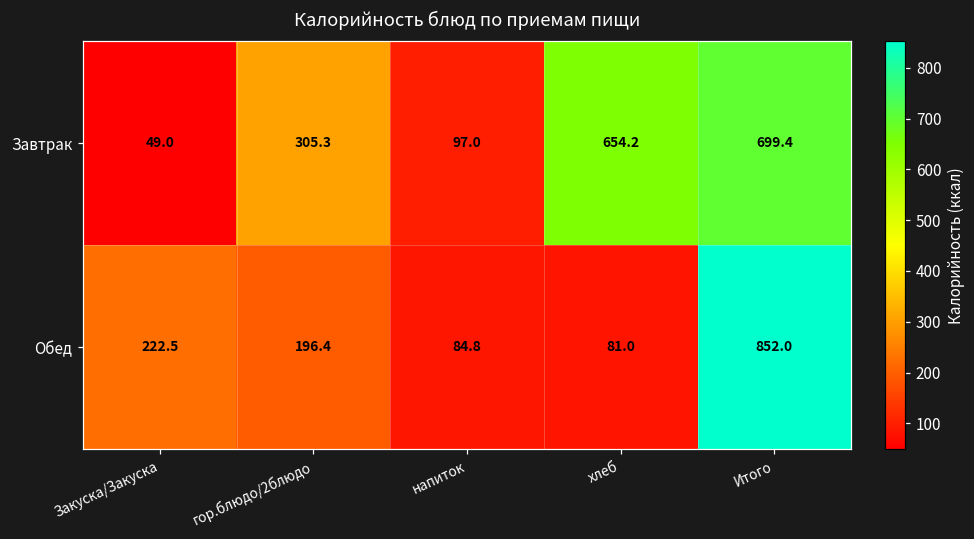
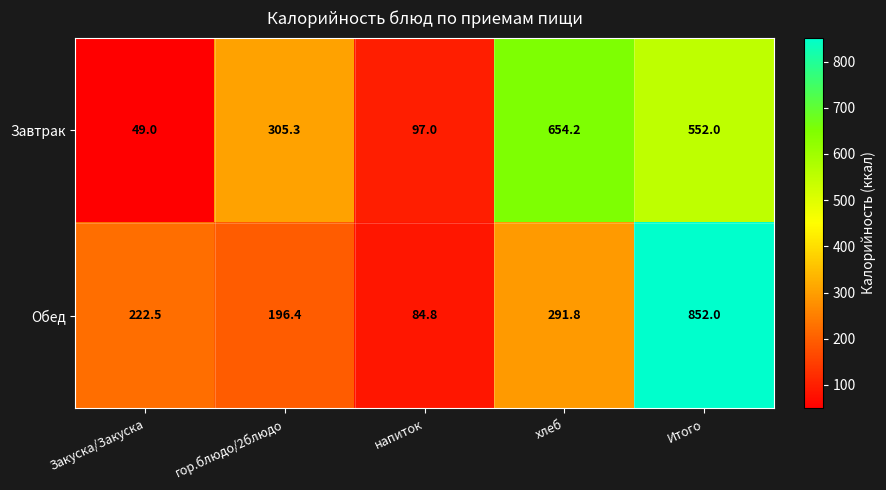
Завтрак, Итого: 699.4 -> 552.0
Обед, хлеб: 81.0 -> 291.8
